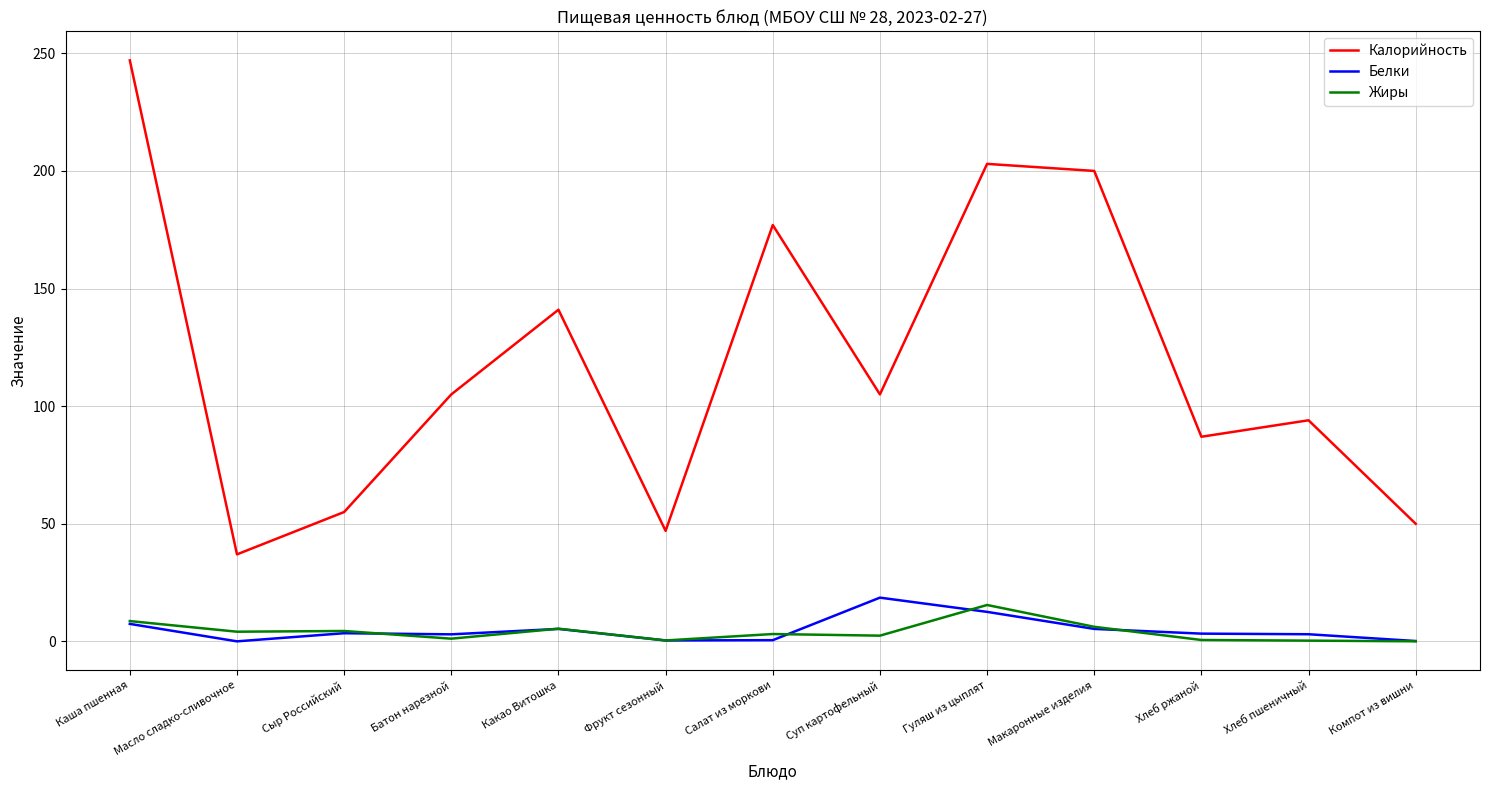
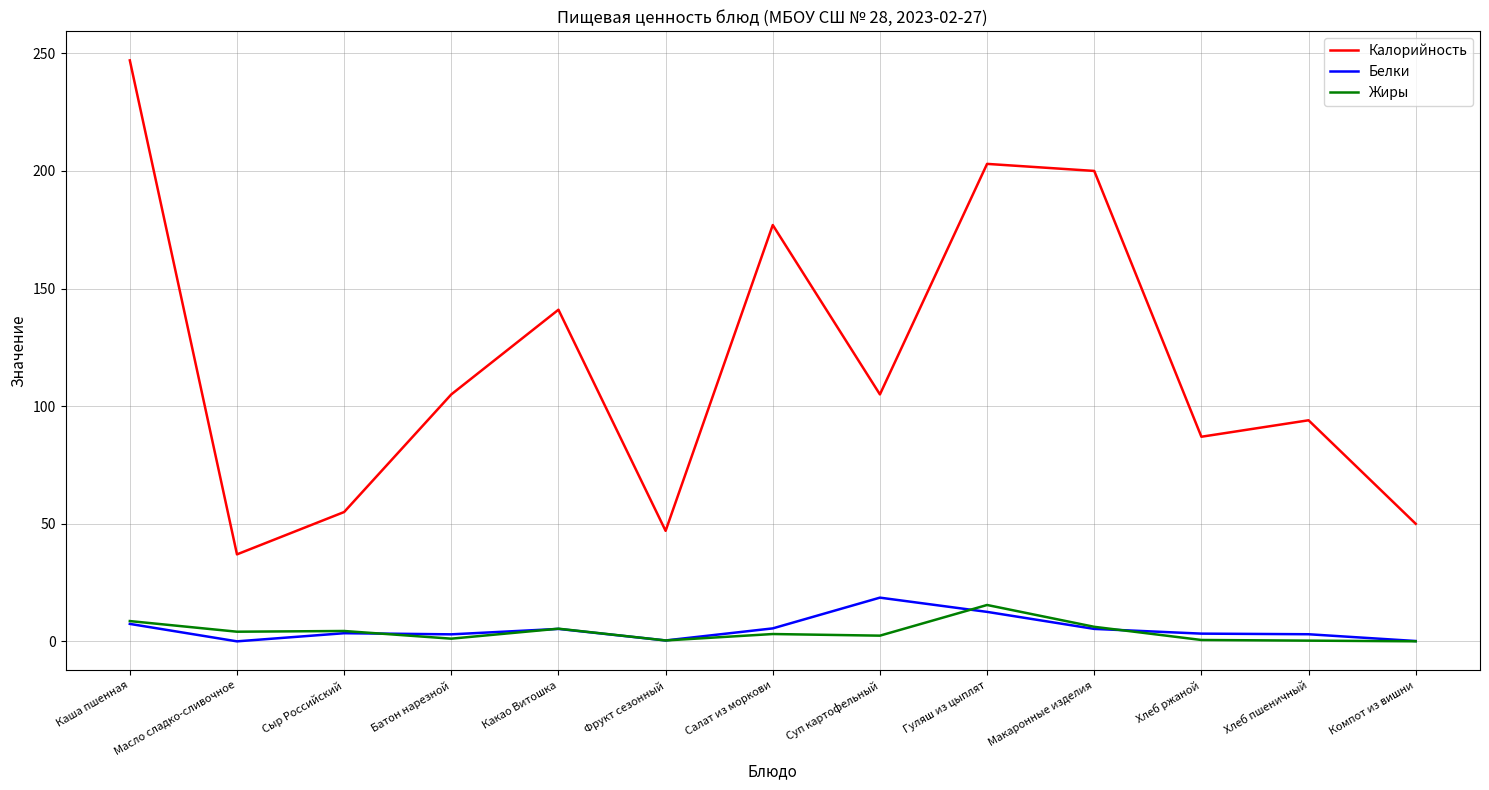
Белки, Салат из моркови: 1 -> 6
